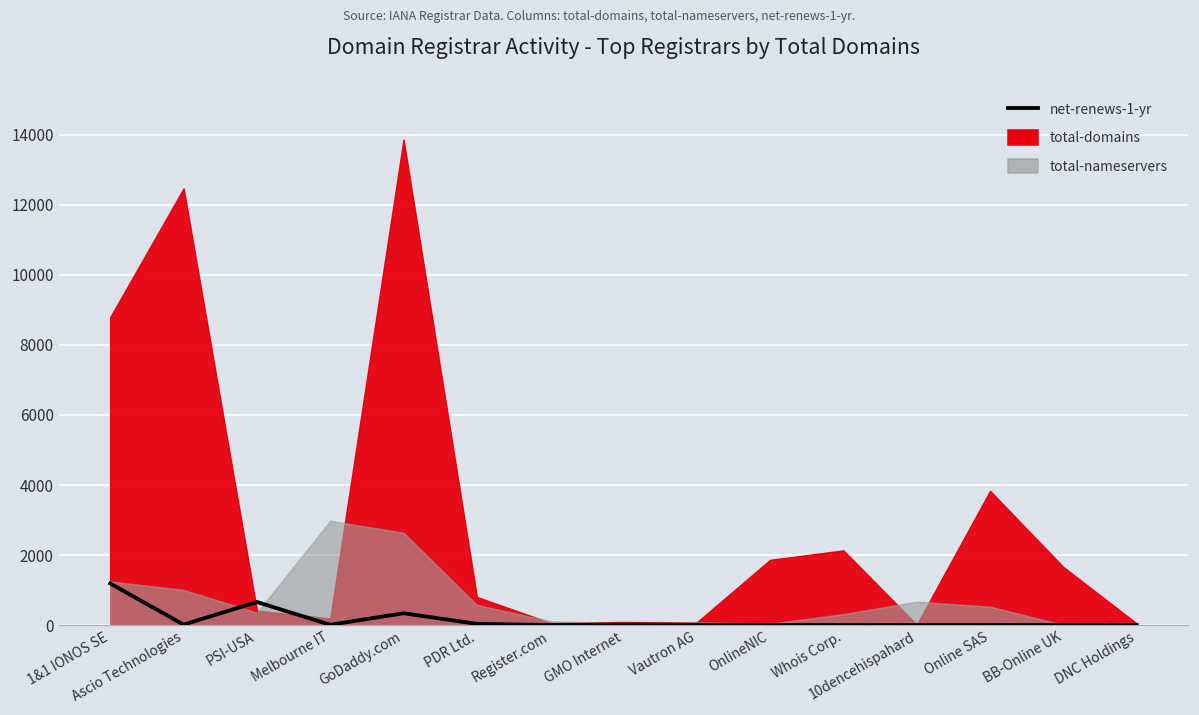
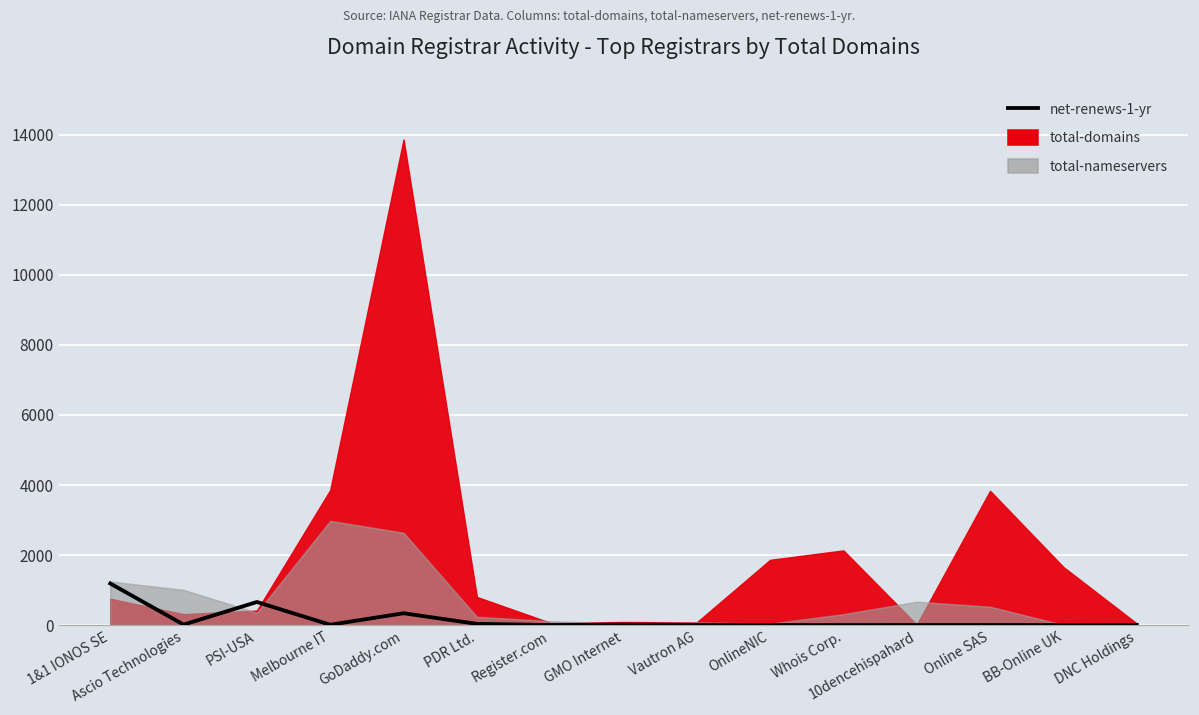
total-domains, 1&1 IONOS SE: 8800 -> 800
total-domains, Ascio Technologies: 12500 -> 300
total-domains, Melbourne IT: 200 -> 3900
total-nameservers, PDR Ltd.: 600 -> 200
